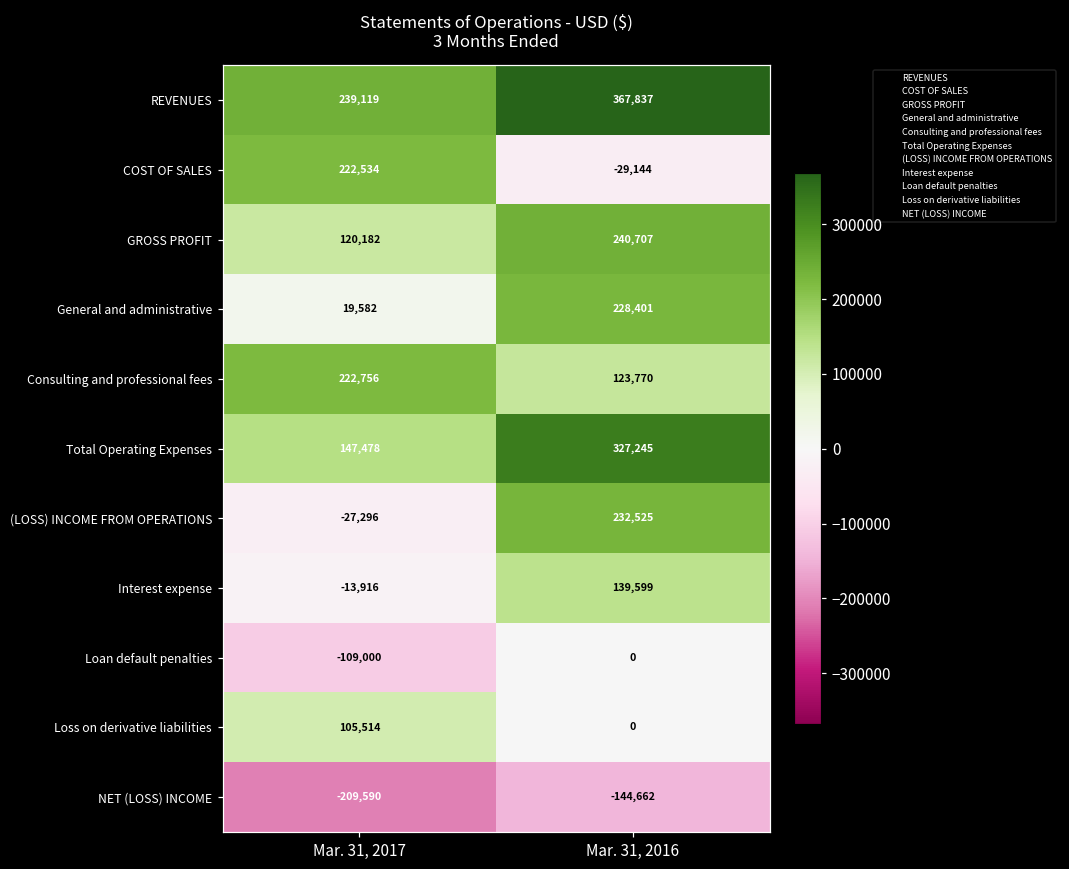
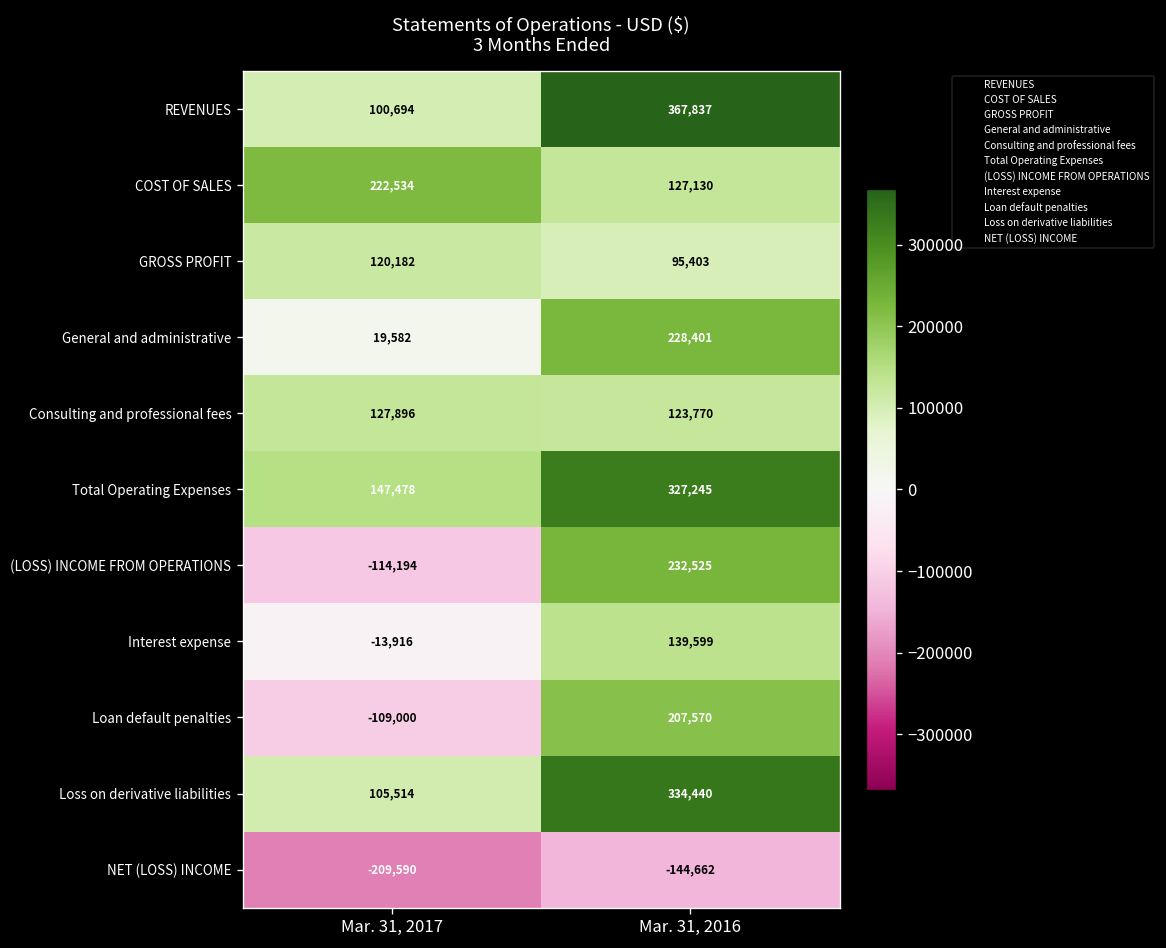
REVENUES, Mar. 31, 2017: 239,119 -> 100,694
COST OF SALES, Mar. 31, 2016: -29,144 -> 127,130
GROSS PROFIT, Mar. 31, 2016: 240,707 -> 95,403
Consulting and professional fees, Mar. 31, 2017: 222,756 -> 127,896
(LOSS) INCOME FROM OPERATIONS, Mar. 31, 2017: -27,296 -> -114,194
Loan default penalties, Mar. 31, 2016: 0 -> 207,570
Loss on derivative liabilities, Mar. 31, 2016: 0 -> 334,440
